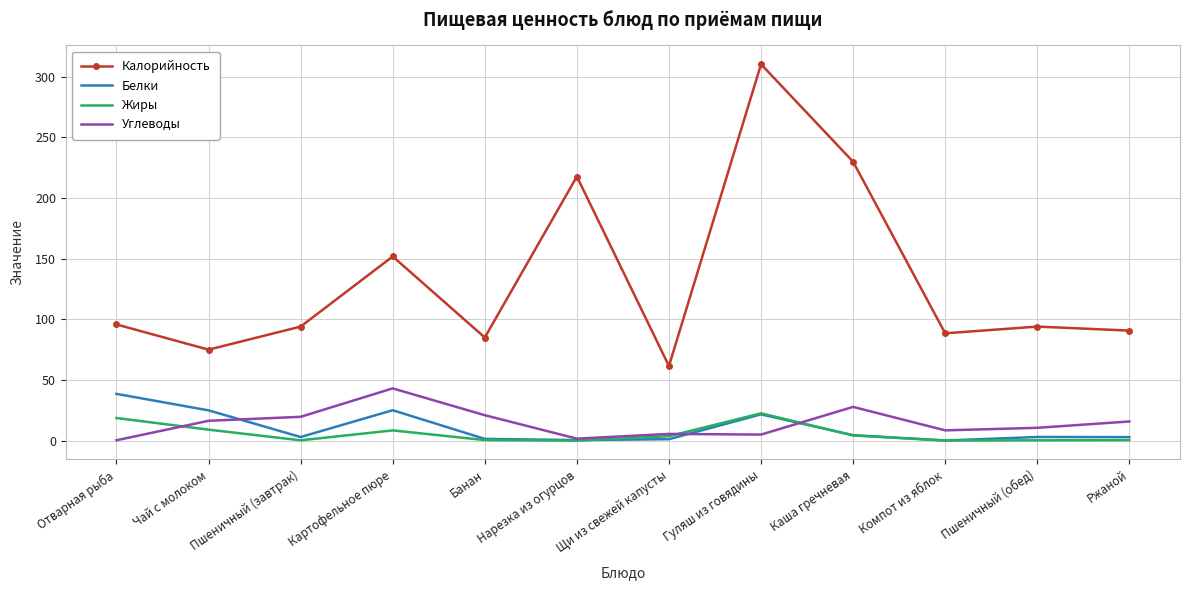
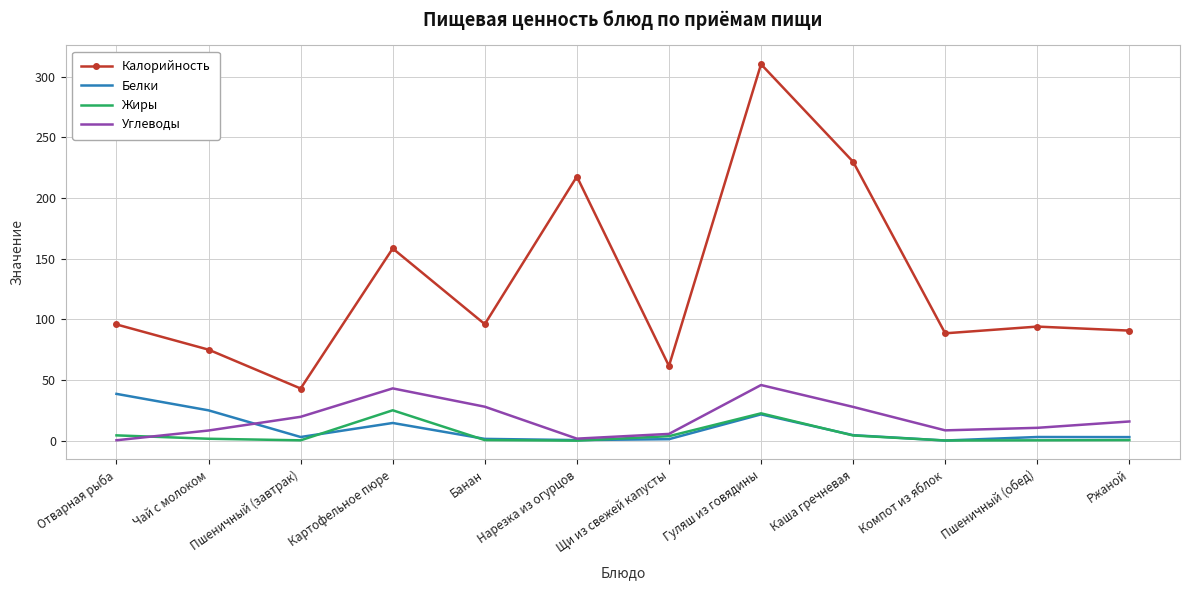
Жиры, Отварная рыба: 19 -> 4
Жиры, Чай с молоком: 9 -> 2
Углеводы, Чай с молоком: 16 -> 8
Калорийность, Пшеничный (завтрак): 94 -> 43
Калорийность, Картофельное пюре: 152 -> 158
Белки, Картофельное пюре: 25 -> 15
Жиры, Картофельное пюре: 8 -> 25
Калорийность, Банан: 85 -> 96
Углеводы, Банан: 21 -> 28
Углеводы, Гуляш из говядины: 5 -> 46
